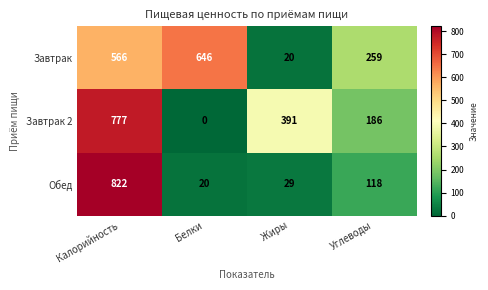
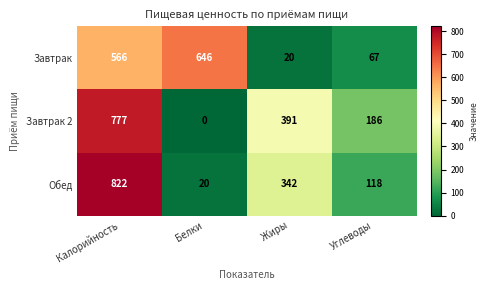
Завтрак, Углеводы: 259 -> 67
Обед, Жиры: 29 -> 342
